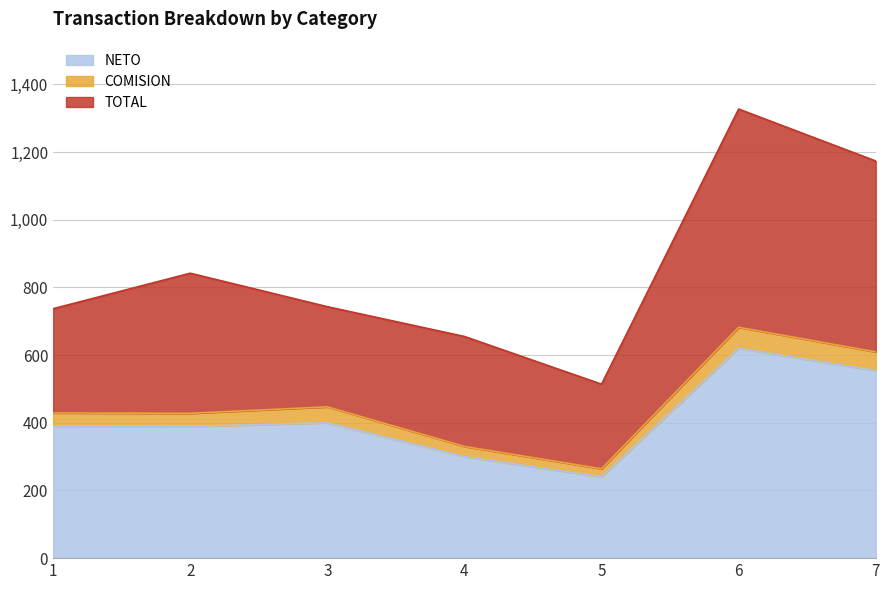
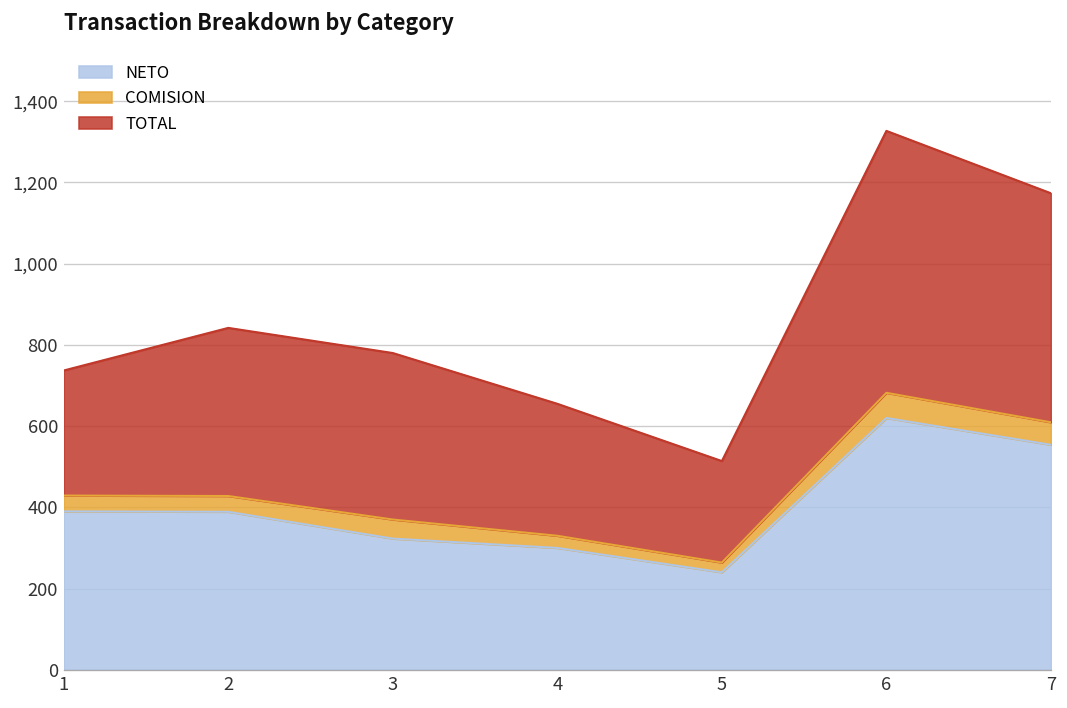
NETO, 3: 400 -> 320
TOTAL, 3: 300 -> 410
